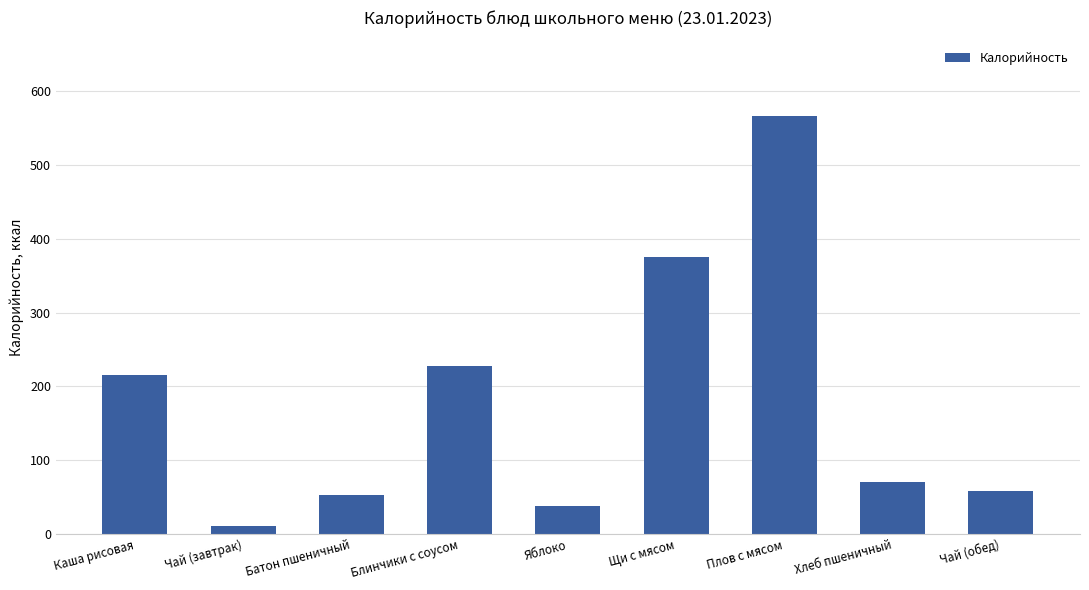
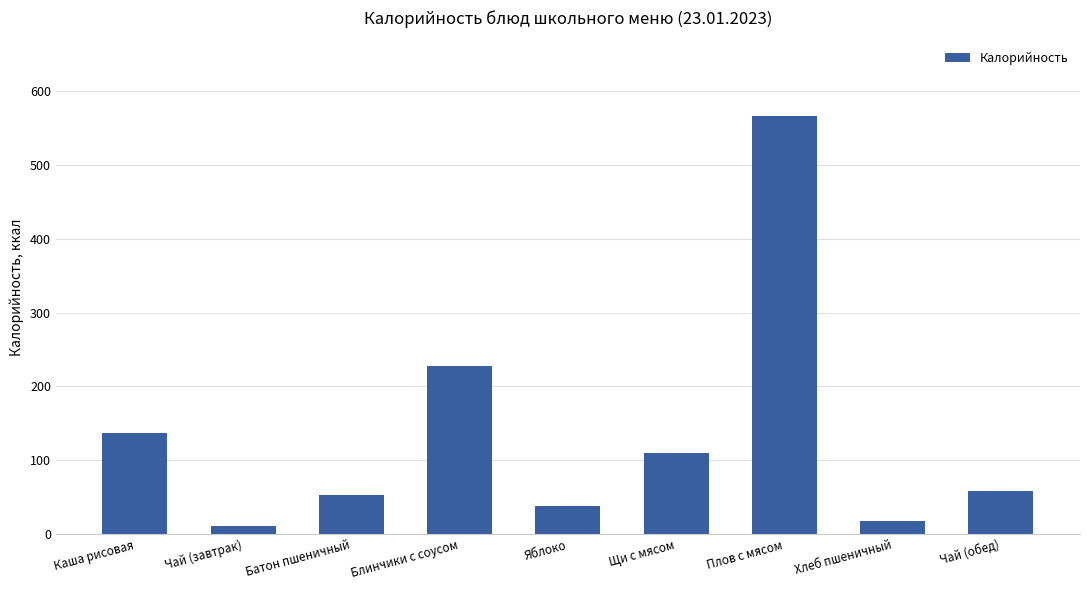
Каша рисовая: 220 -> 140
Щи с мясом: 380 -> 110
Хлеб пшеничный: 70 -> 20
